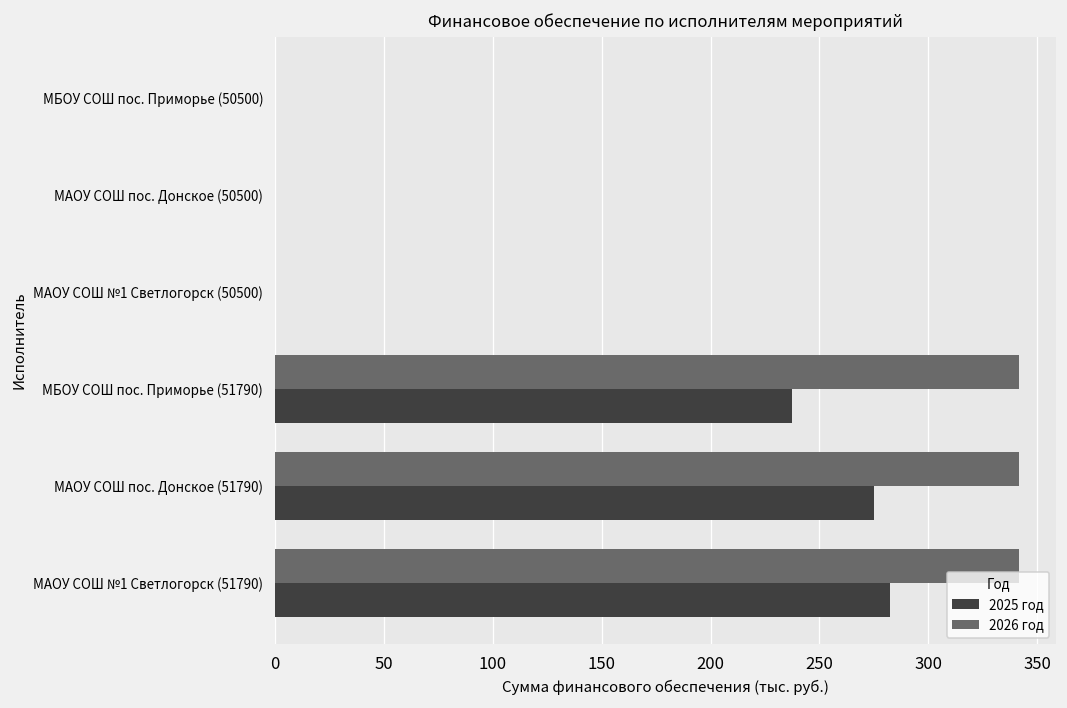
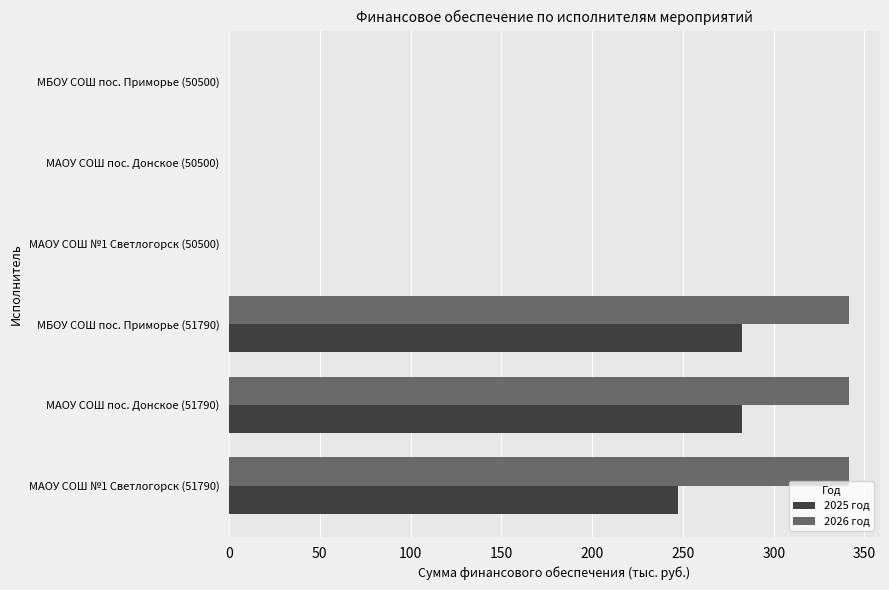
2025 год, МБОУ СОШ пос. Приморье (51790): 237 -> 282
2025 год, МАОУ СОШ пос. Донское (51790): 275 -> 282
2025 год, МАОУ СОШ №1 Светлогорск (51790): 282 -> 248
